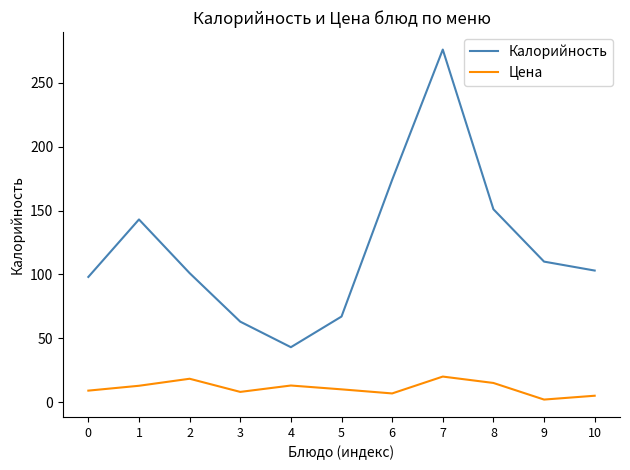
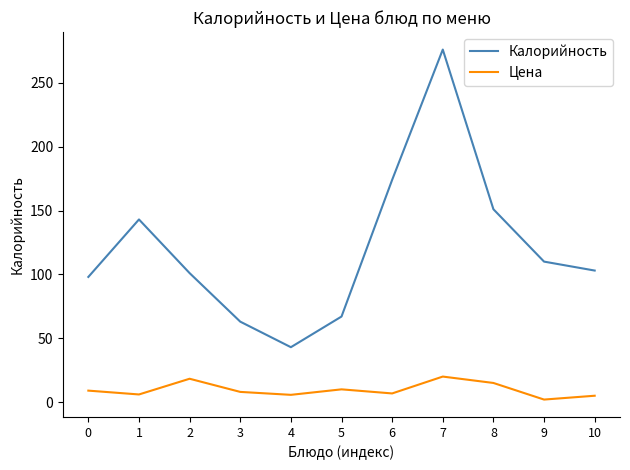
Цена, 1: 13 -> 6
Цена, 4: 13 -> 6
